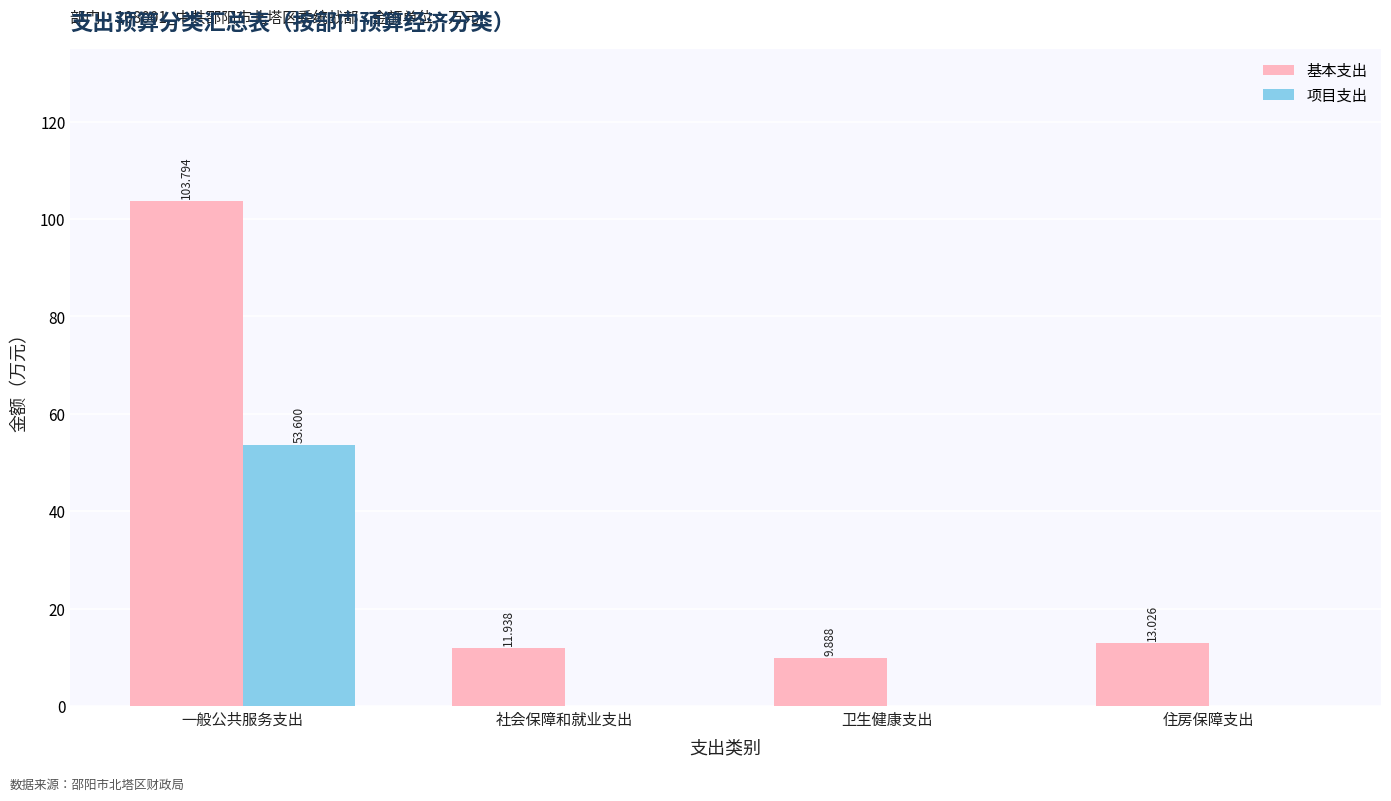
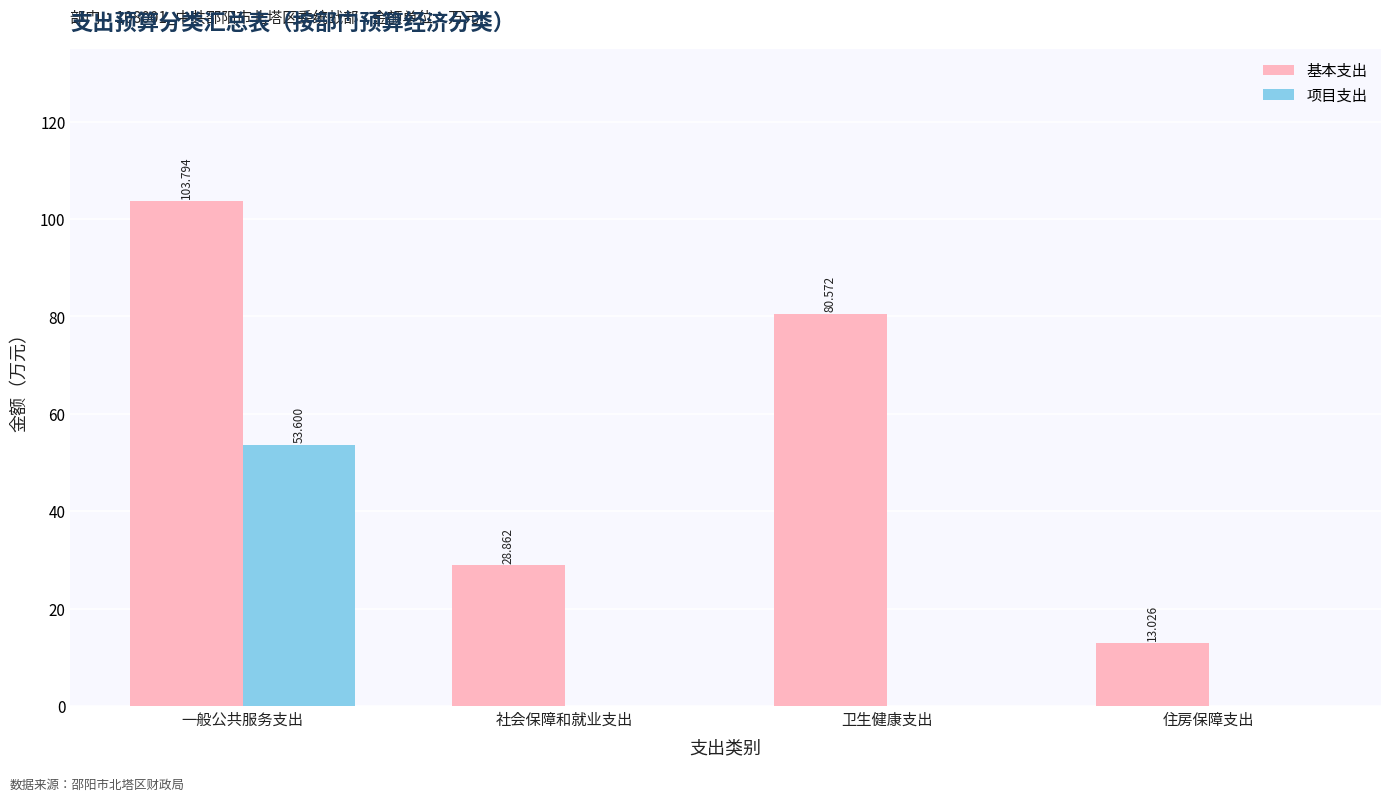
基本支出, 社会保障和就业支出: 11.938 -> 28.862
基本支出, 卫生健康支出: 9.888 -> 80.572
